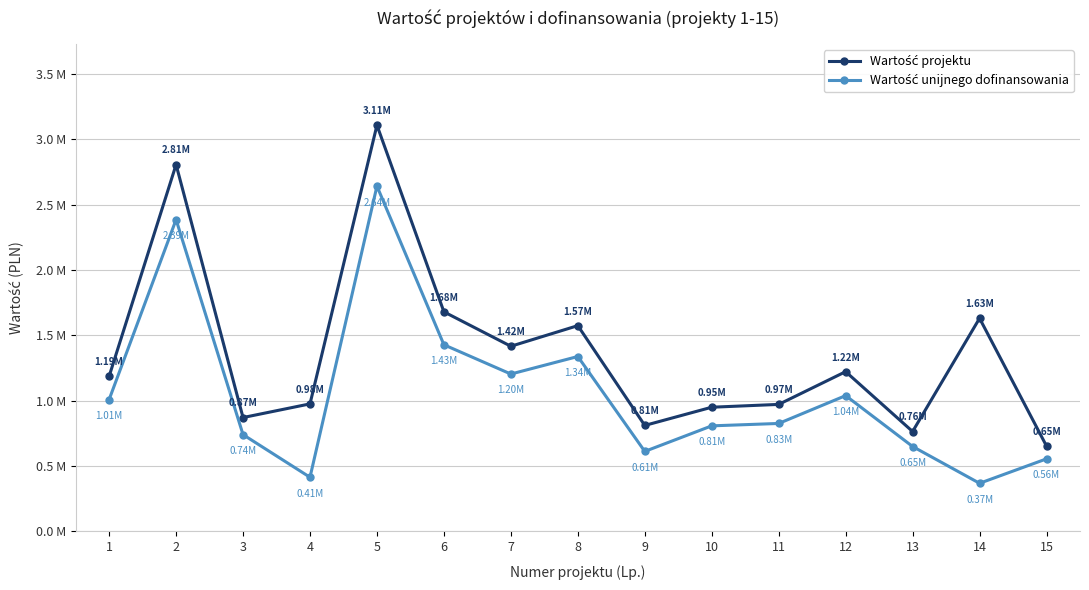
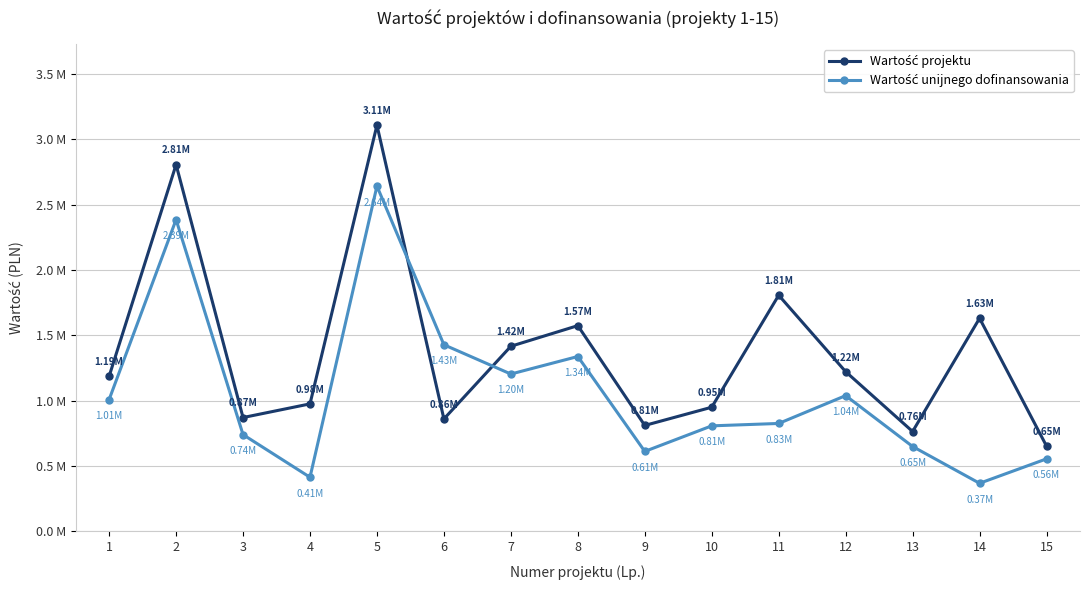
Wartość projektu, 6: 1.68M -> 0.86M
Wartość projektu, 11: 0.97M -> 1.81M
